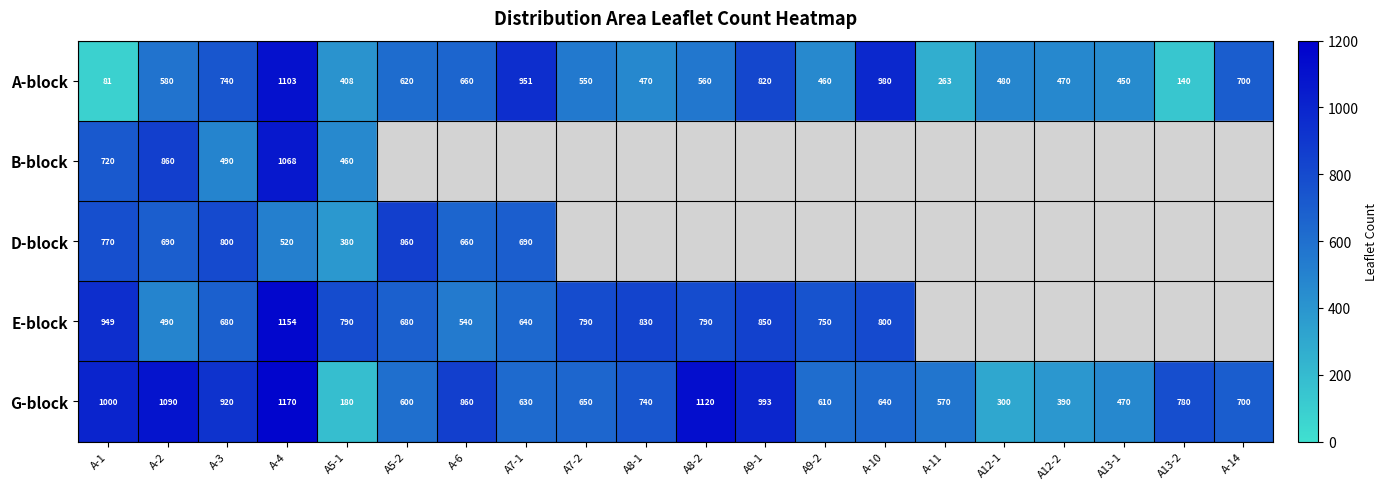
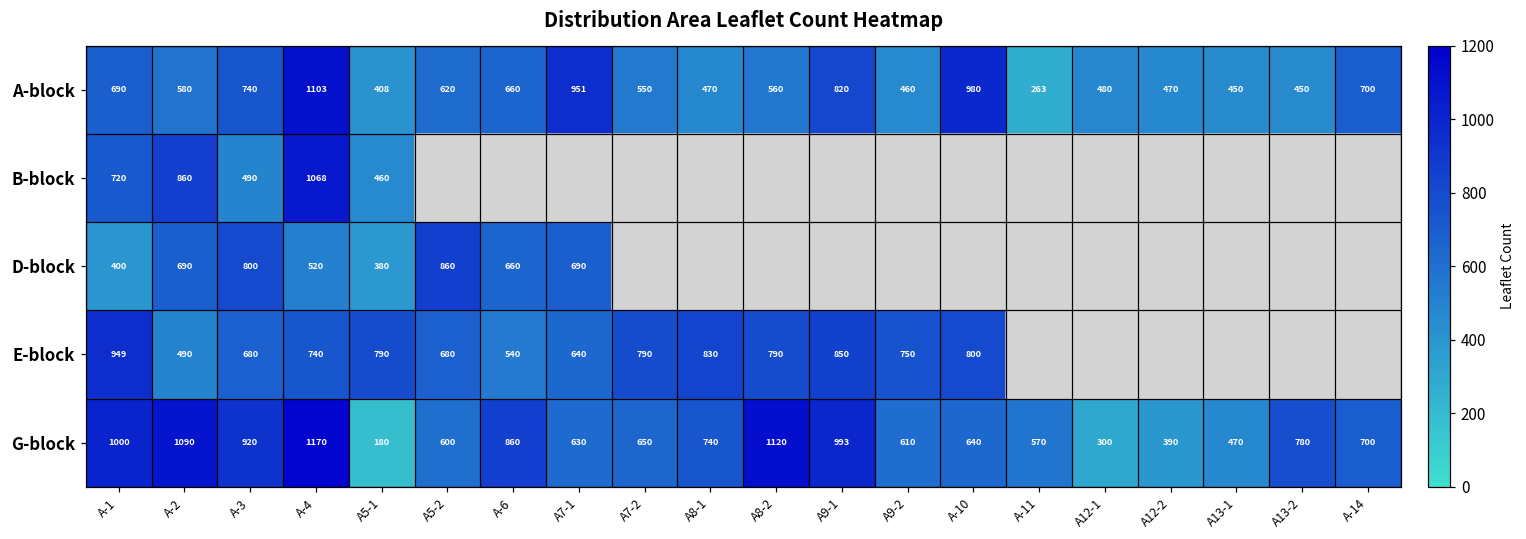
A-block, A-1: 81 -> 690
A-block, A13-2: 140 -> 450
D-block, A-1: 770 -> 400
E-block, A-4: 1154 -> 740
